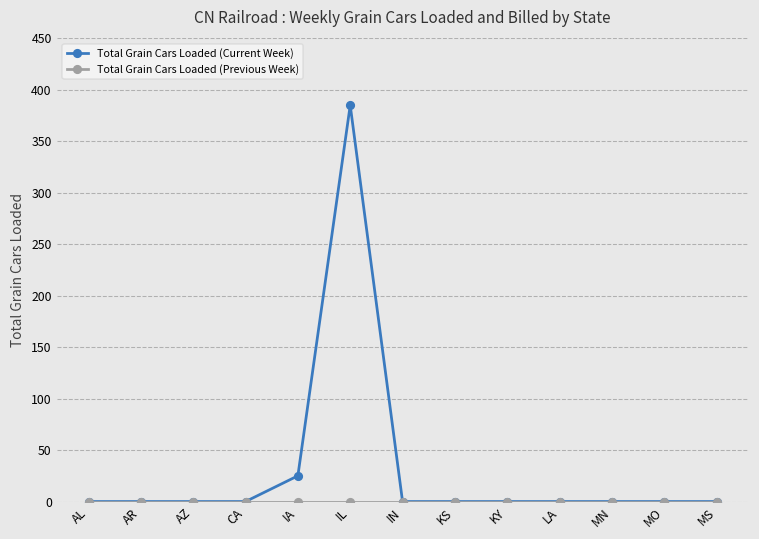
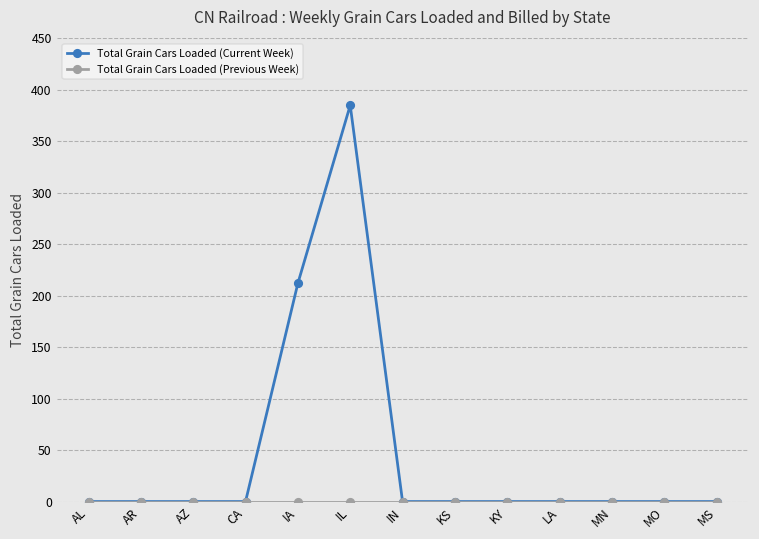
Total Grain Cars Loaded (Current Week), IA: 30 -> 210
